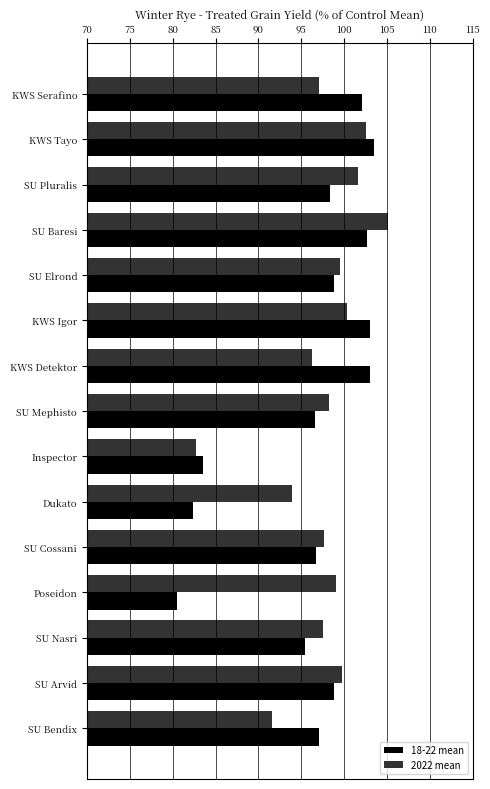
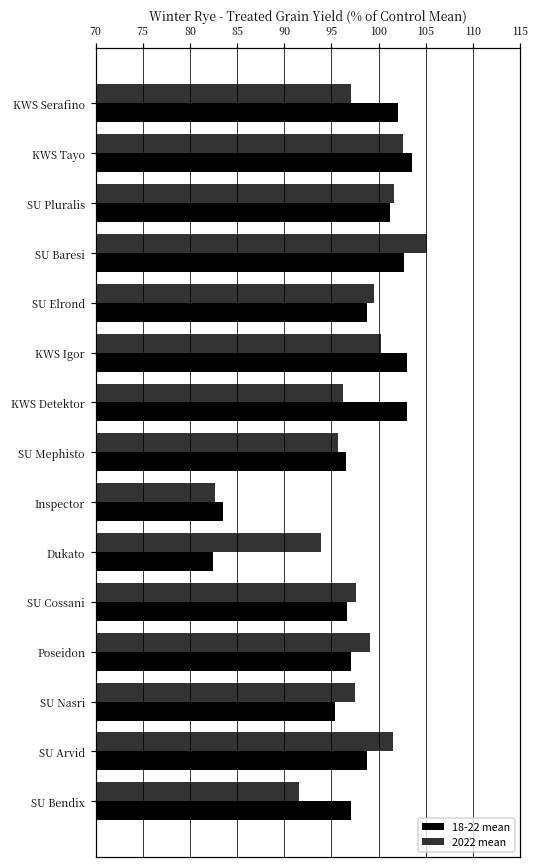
18-22 mean, SU Pluralis: 98 -> 101
2022 mean, SU Mephisto: 98 -> 96
18-22 mean, Poseidon: 81 -> 97
2022 mean, SU Arvid: 100 -> 102
